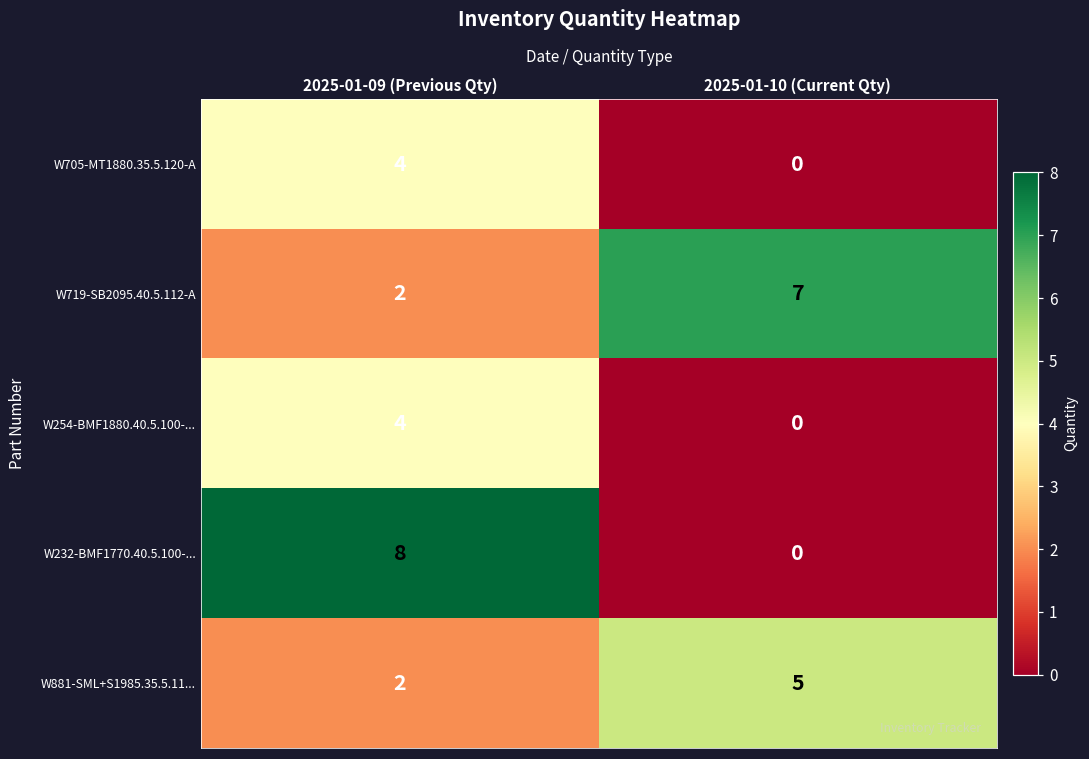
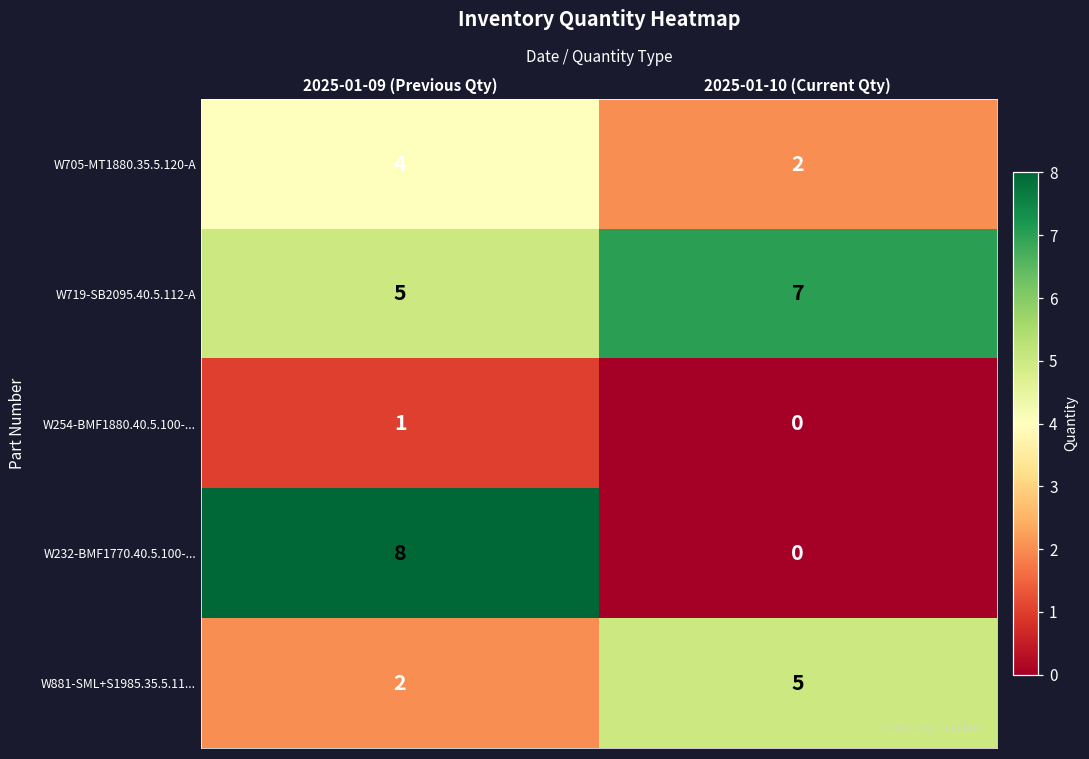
W705-MT1880.35.5.120-A, 2025-01-10 (Current Qty): 0 -> 2
W719-SB2095.40.5.112-A, 2025-01-09 (Previous Qty): 2 -> 5
W254-BMF1880.40.5.100-..., 2025-01-09 (Previous Qty): 4 -> 1
